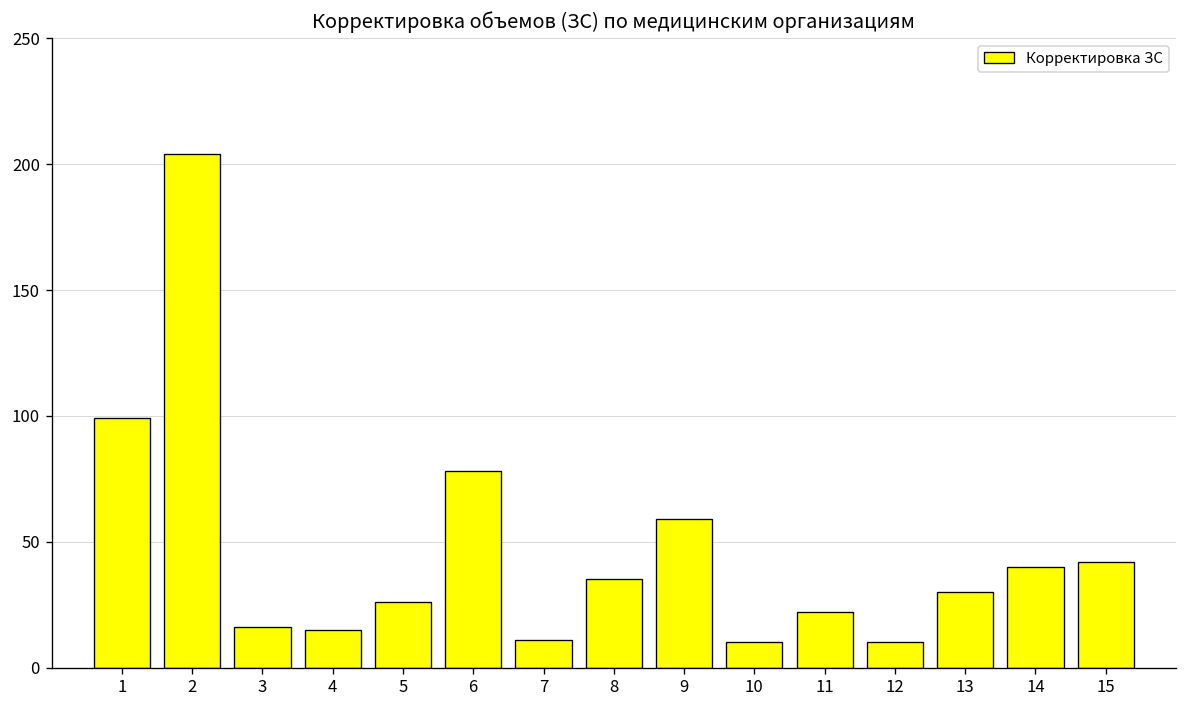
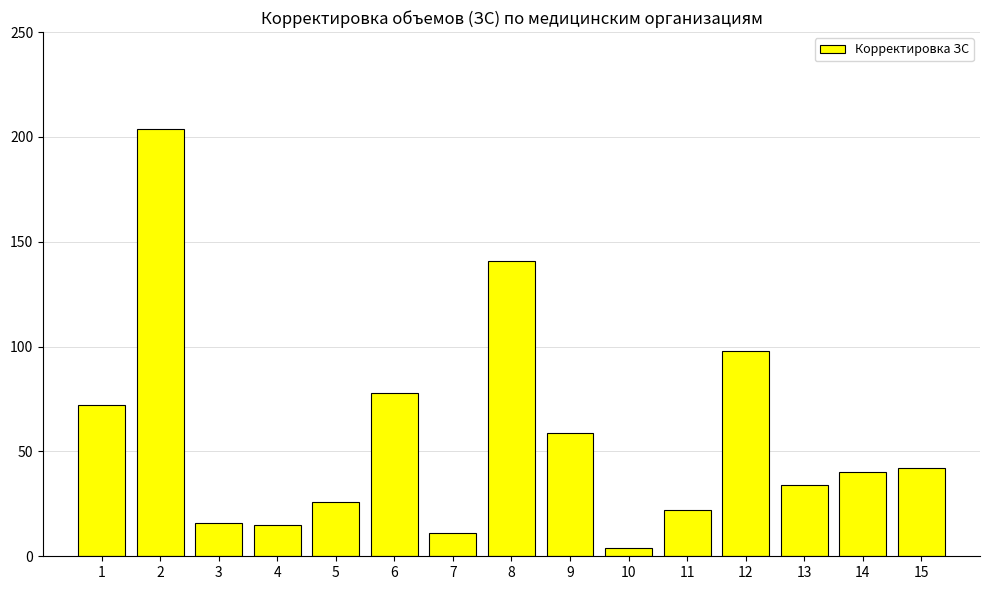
1: 99 -> 72
8: 35 -> 141
10: 10 -> 4
12: 10 -> 98
13: 30 -> 34
